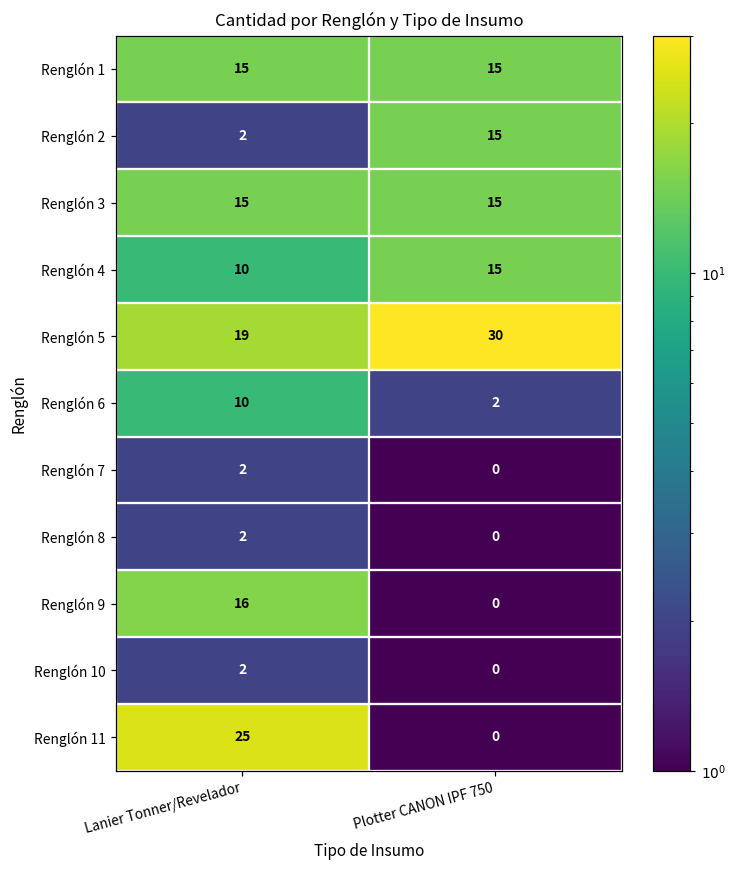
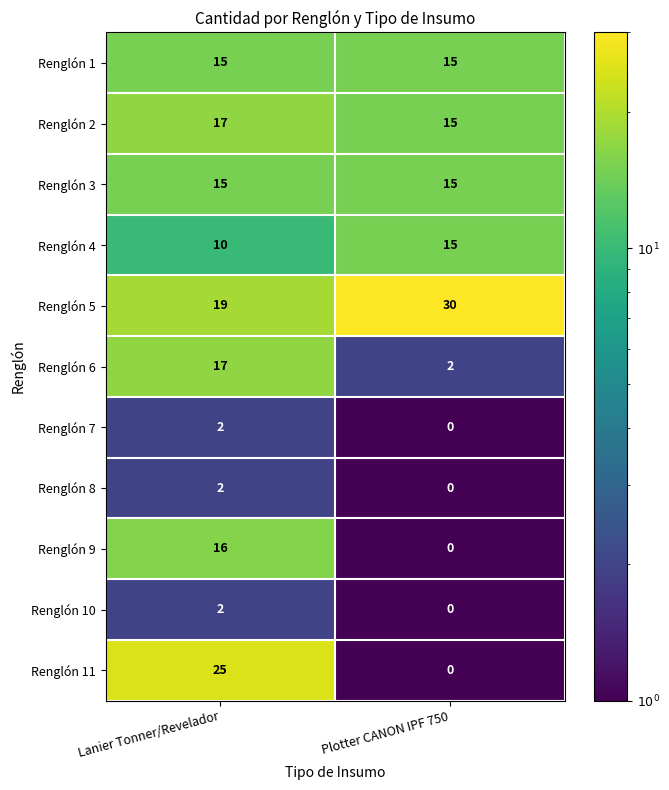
Renglón 2, Lanier Tonner/Revelador: 2 -> 17
Renglón 6, Lanier Tonner/Revelador: 10 -> 17
